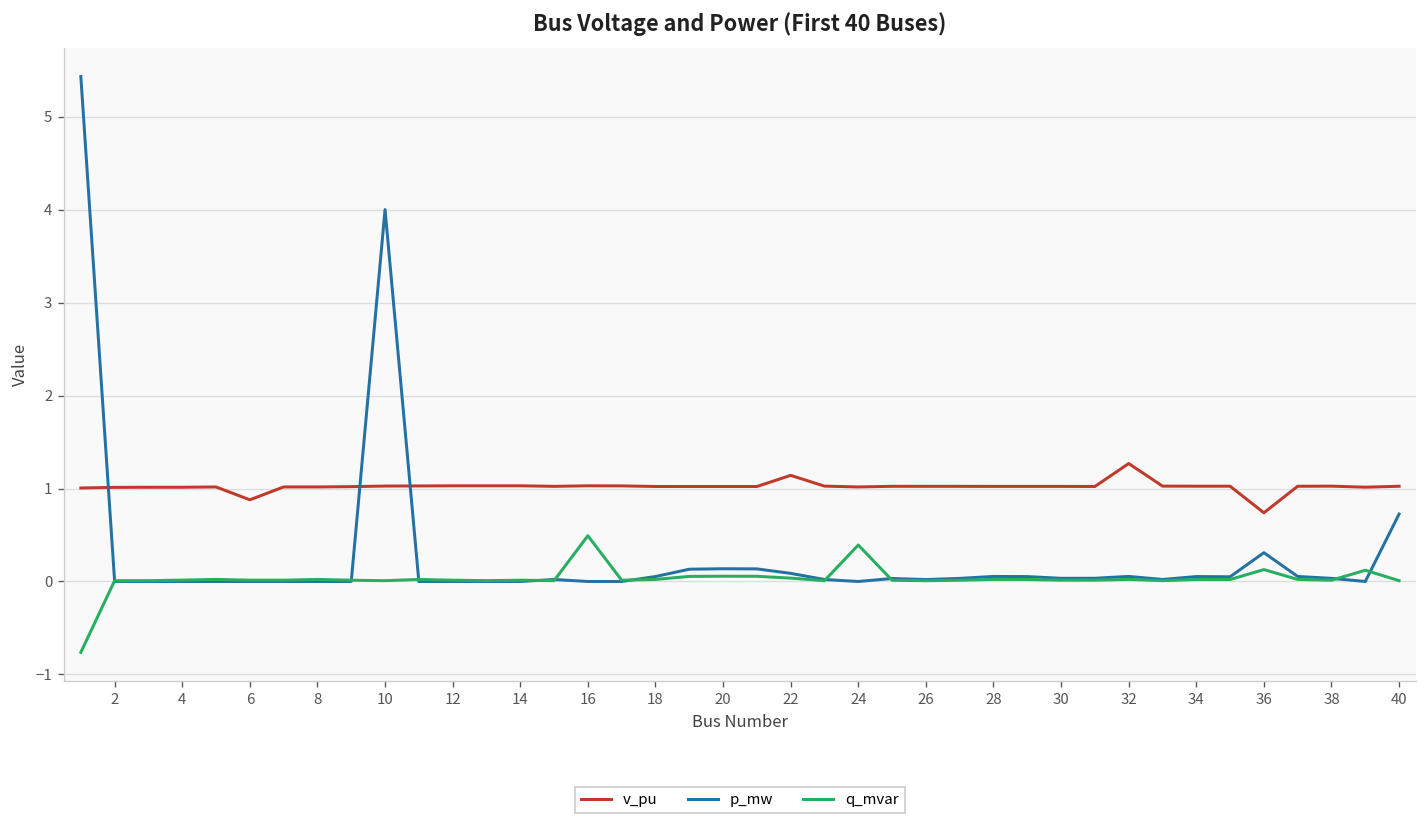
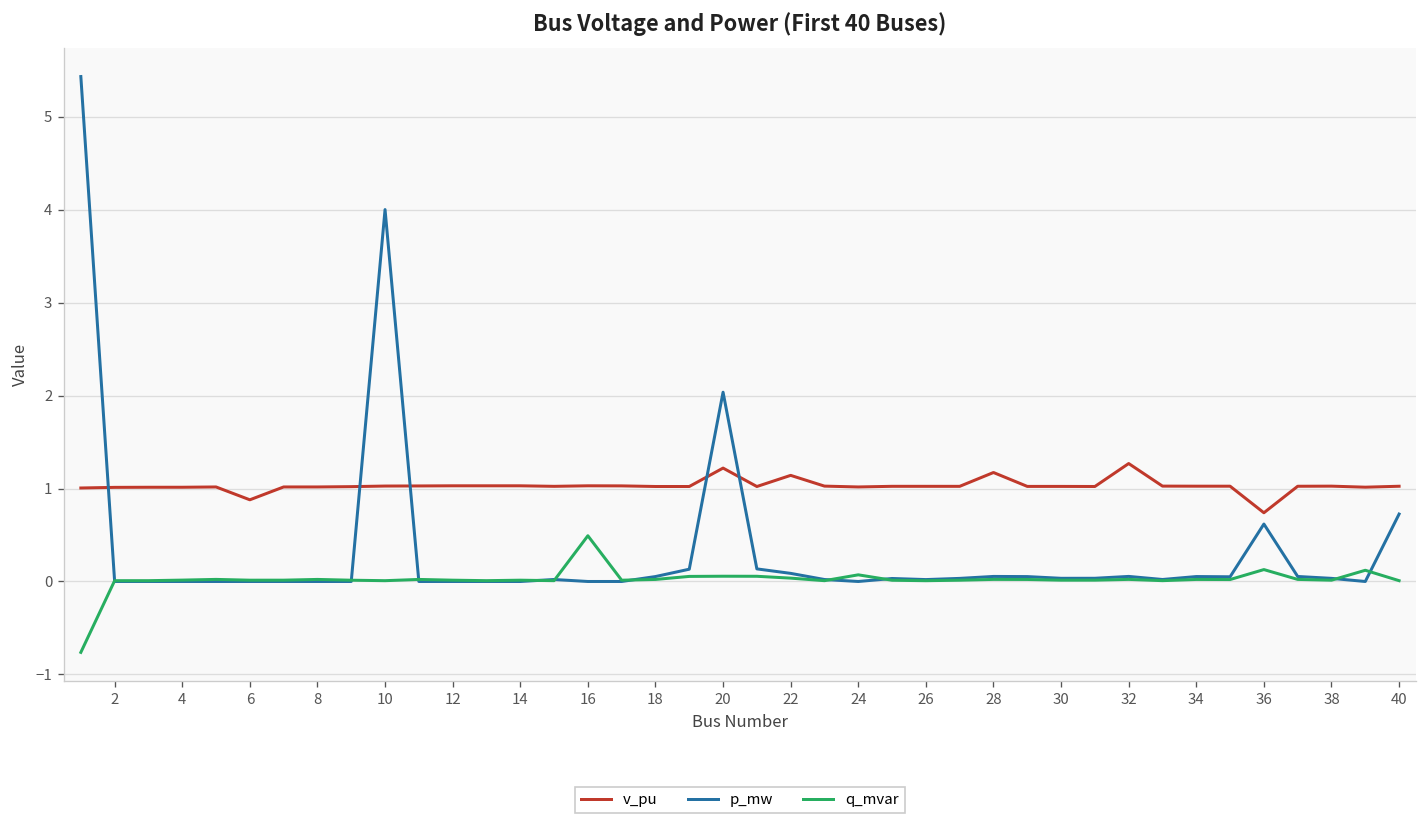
v_pu, 20: 1.0 -> 1.2
p_mw, 20: 0.1 -> 2.0
q_mvar, 24: 0.4 -> 0.1
v_pu, 28: 1.0 -> 1.2
p_mw, 36: 0.3 -> 0.6
